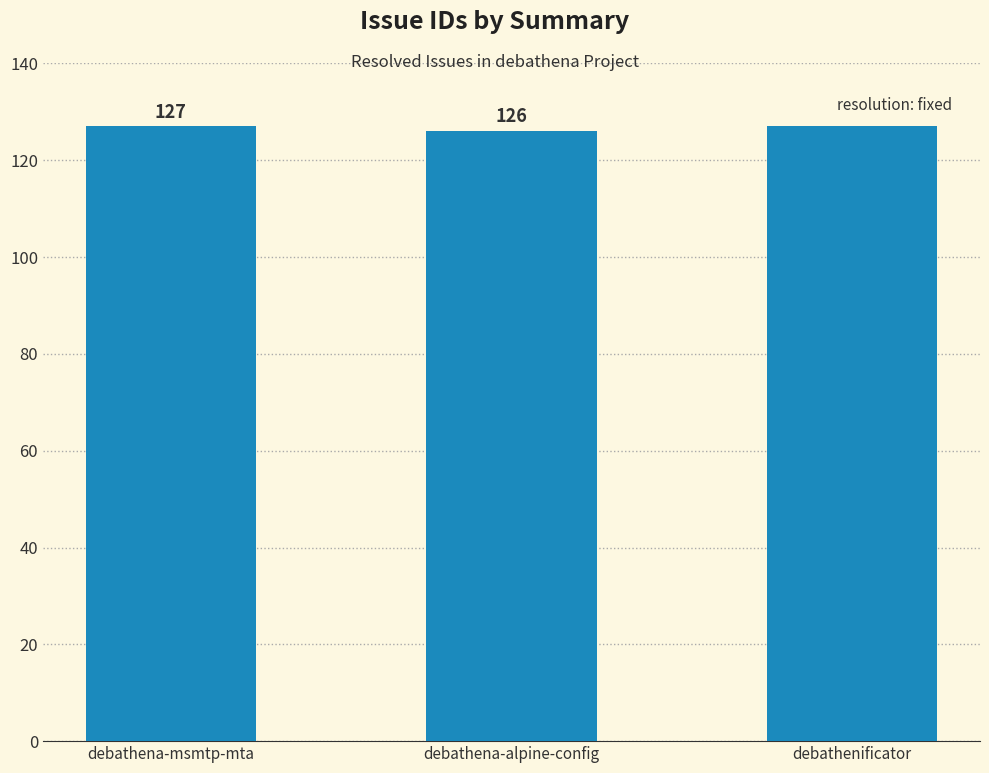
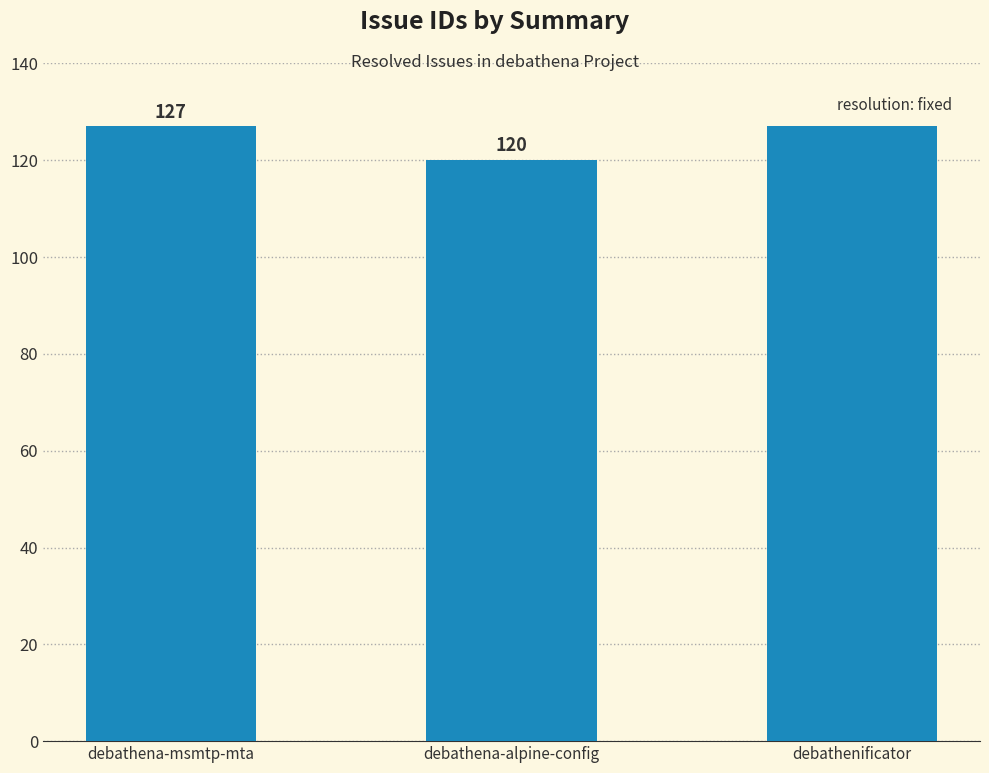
debathena-alpine-config: 126 -> 120
